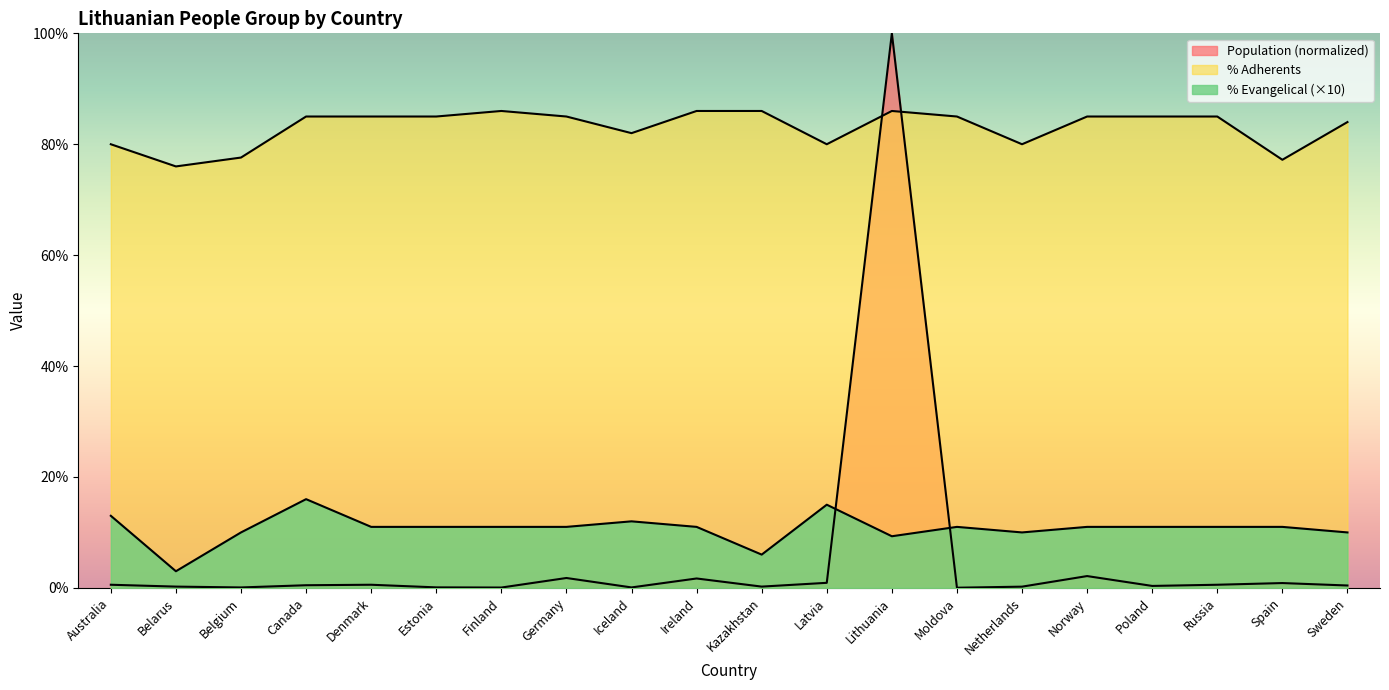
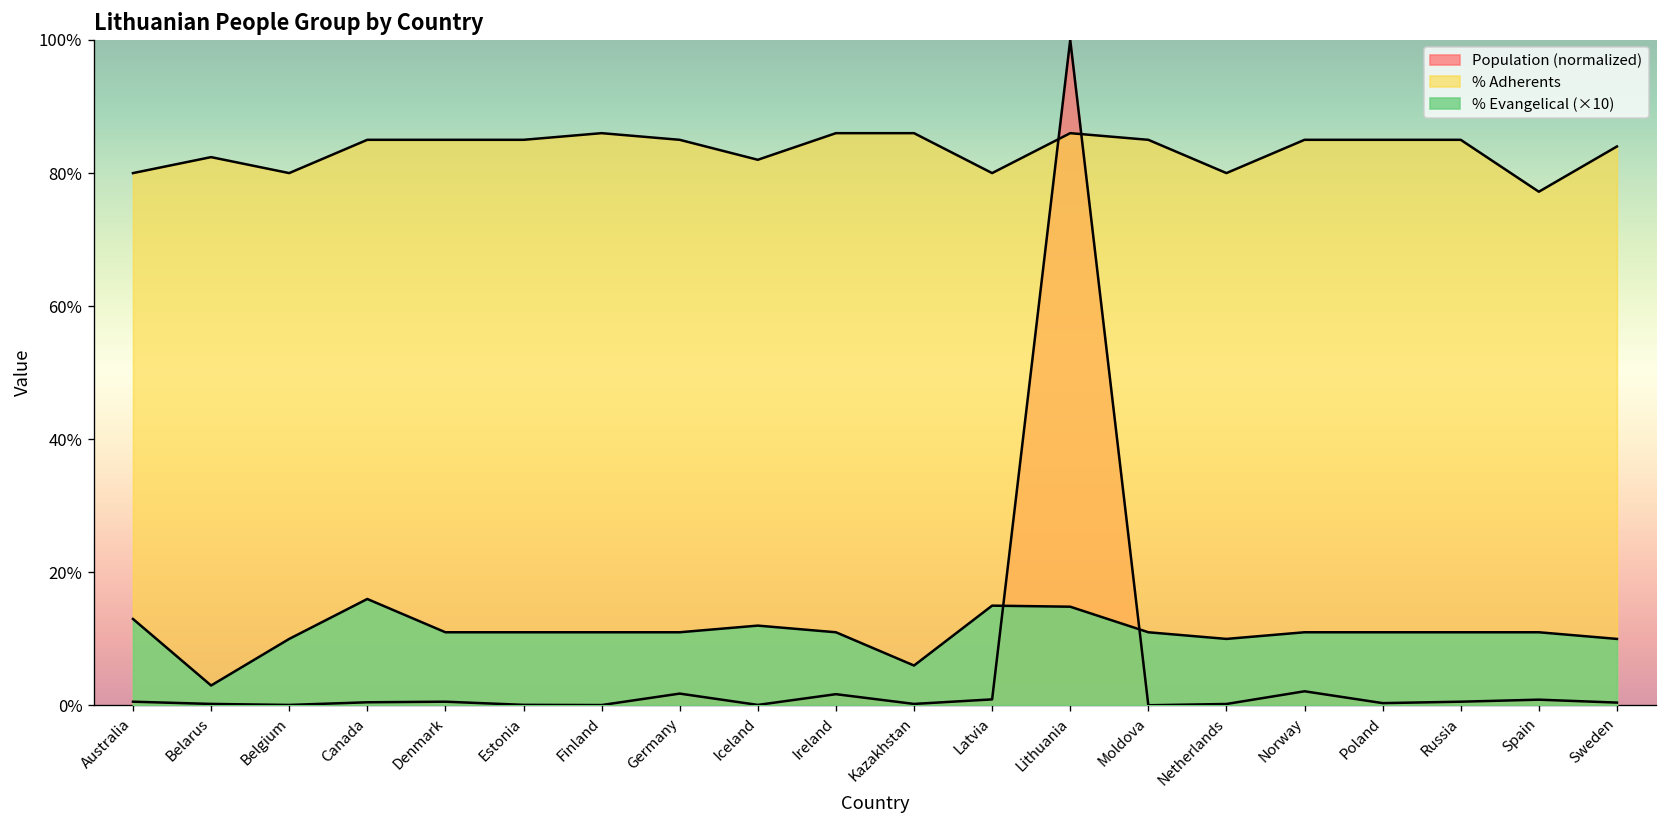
% Adherents, Belarus: 76% -> 82%
% Adherents, Belgium: 78% -> 80%
% Evangelical (×10), Lithuania: 9% -> 15%
